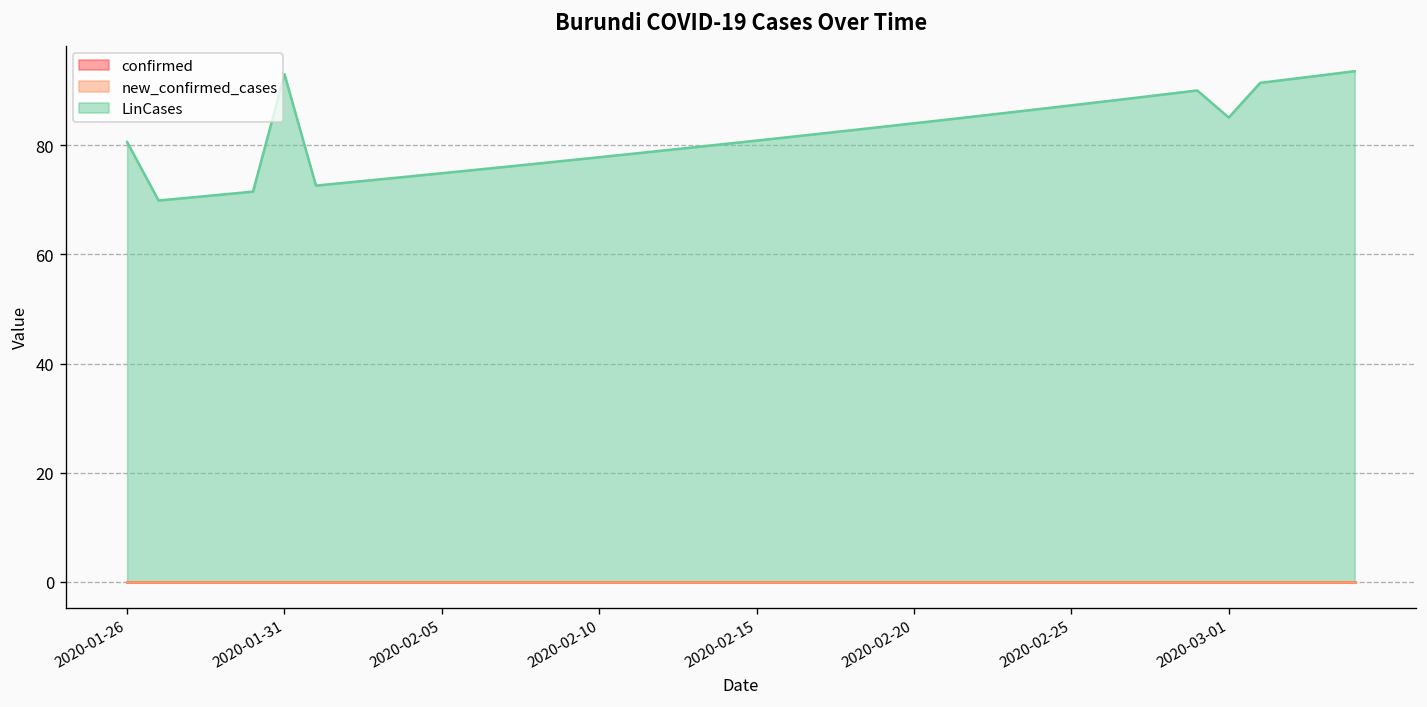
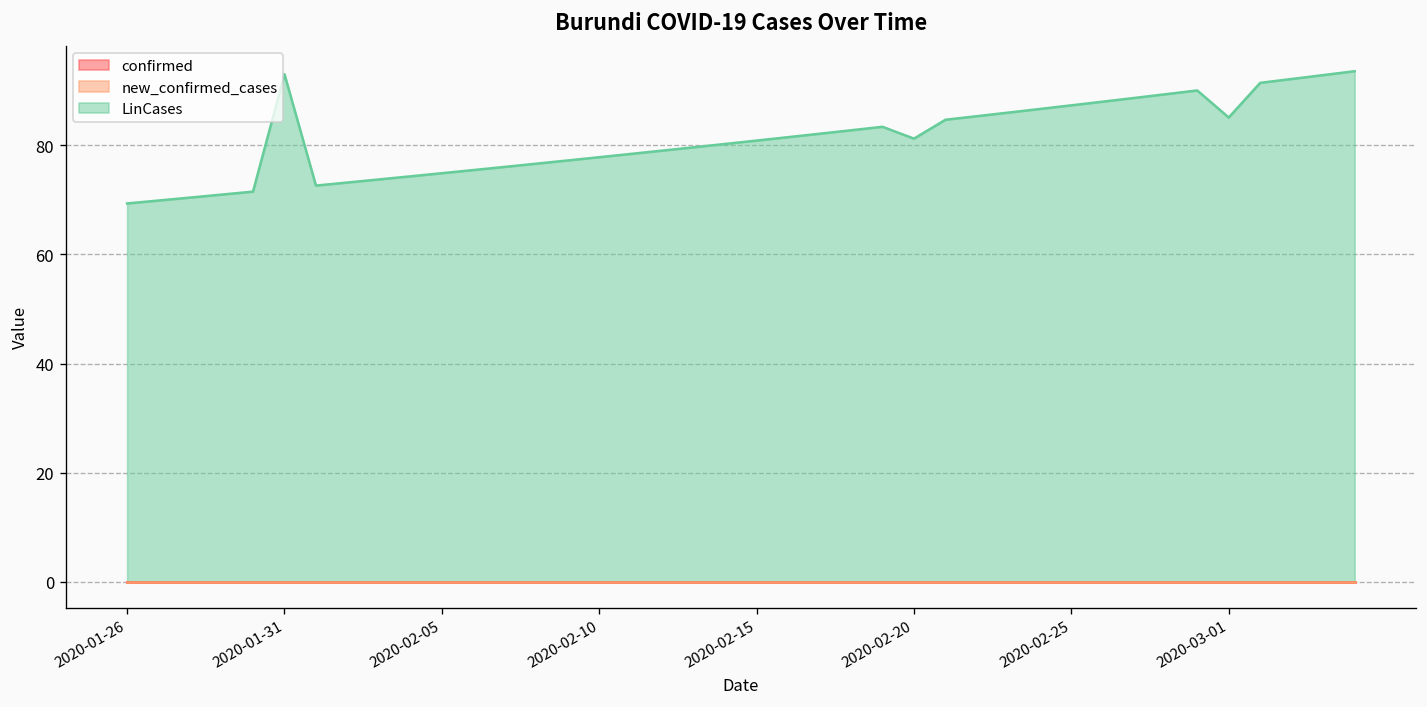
LinCases, 2020-01-26: 81 -> 69
LinCases, 2020-02-20: 84 -> 81
